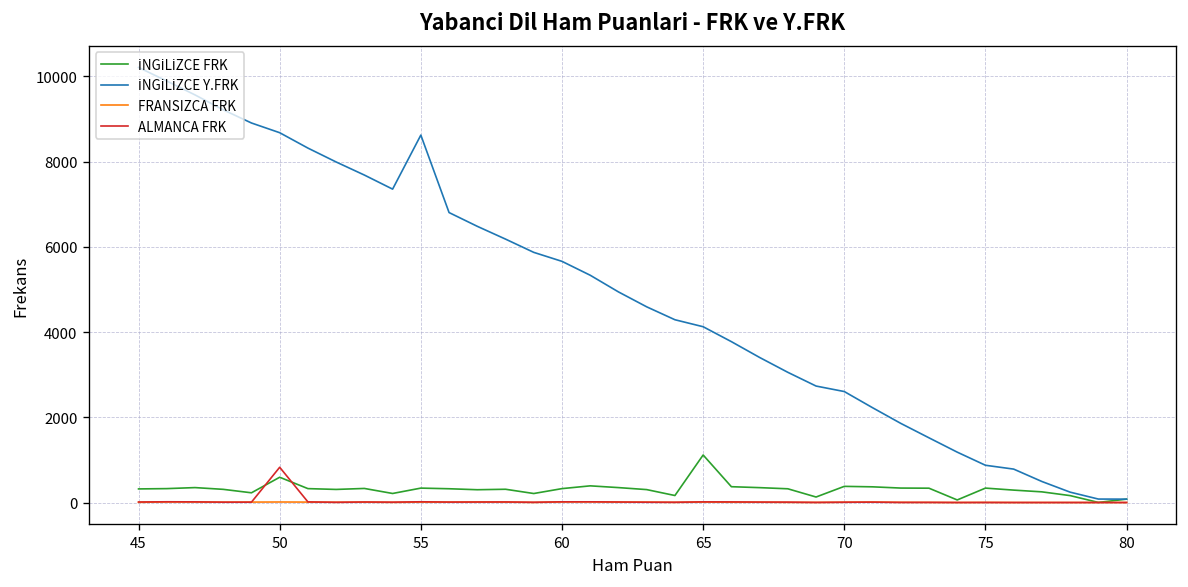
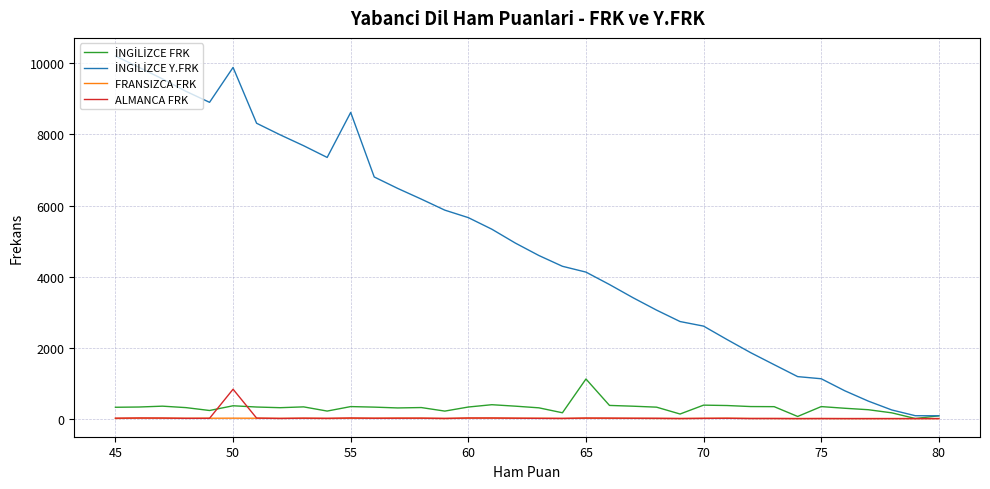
İNGİLİZCE FRK, 50: 600 -> 400
İNGİLİZCE Y.FRK, 50: 8700 -> 9900
İNGİLİZCE Y.FRK, 75: 900 -> 1100
